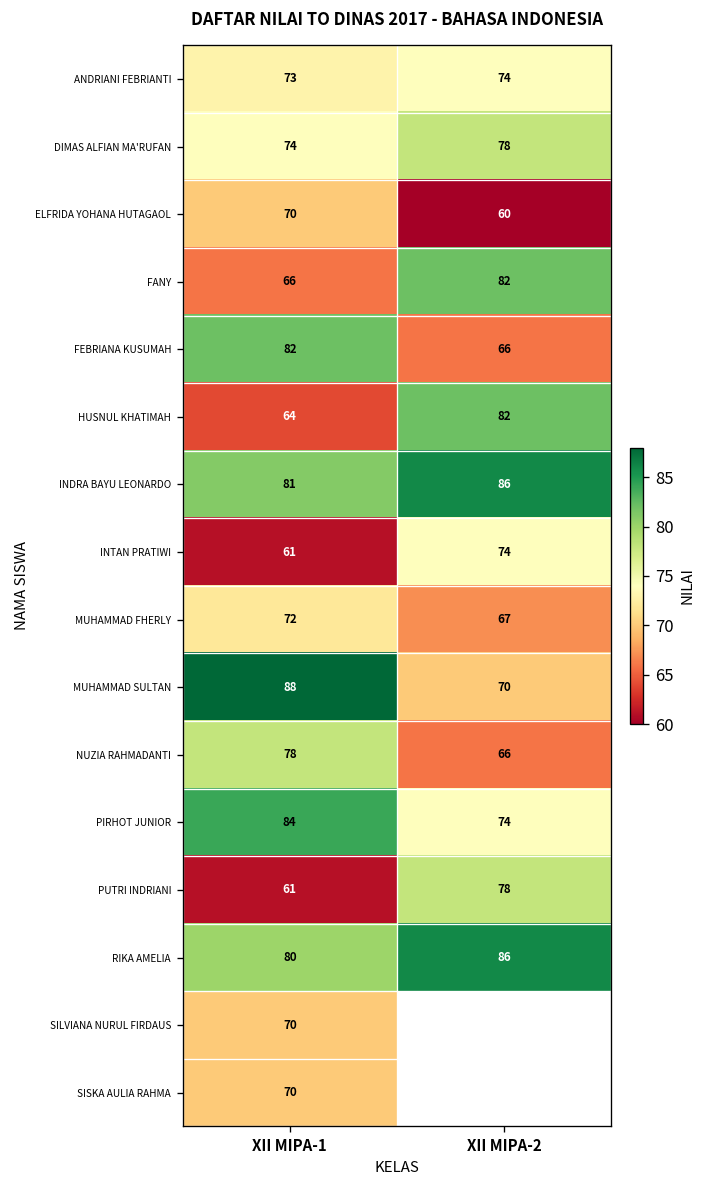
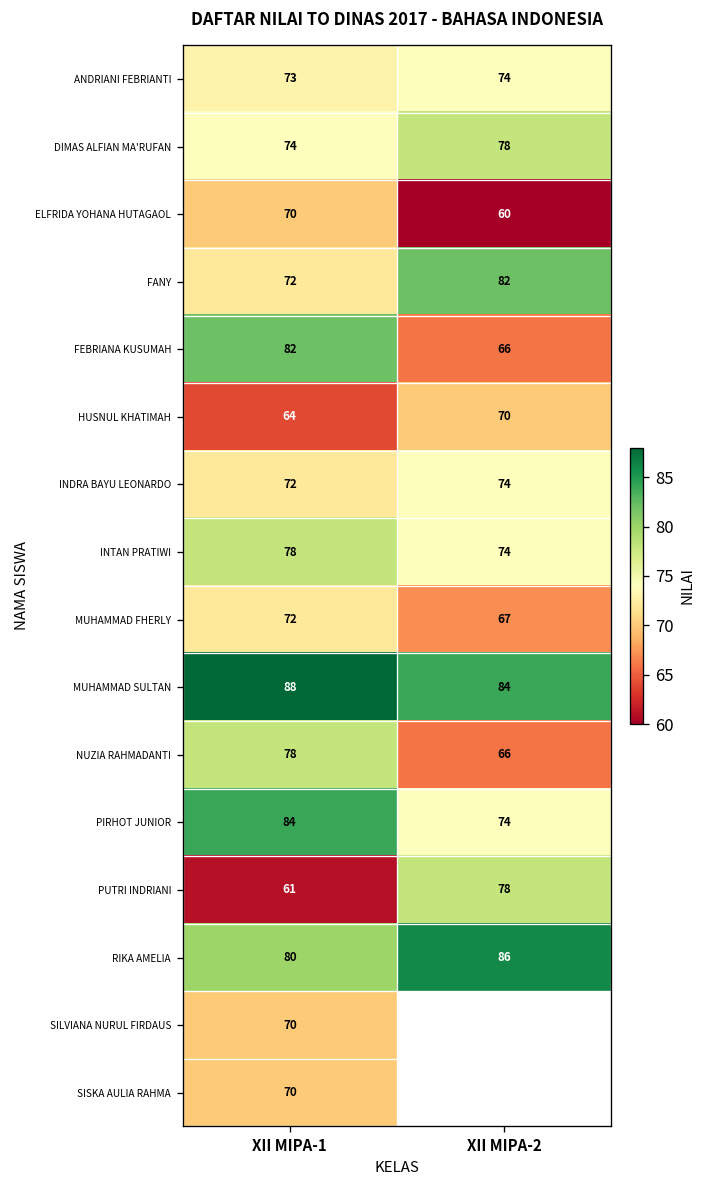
FANY, XII MIPA-1: 66 -> 72
HUSNUL KHATIMAH, XII MIPA-2: 82 -> 70
INDRA BAYU LEONARDO, XII MIPA-1: 81 -> 72
INDRA BAYU LEONARDO, XII MIPA-2: 86 -> 74
INTAN PRATIWI, XII MIPA-1: 61 -> 78
MUHAMMAD SULTAN, XII MIPA-2: 70 -> 84
